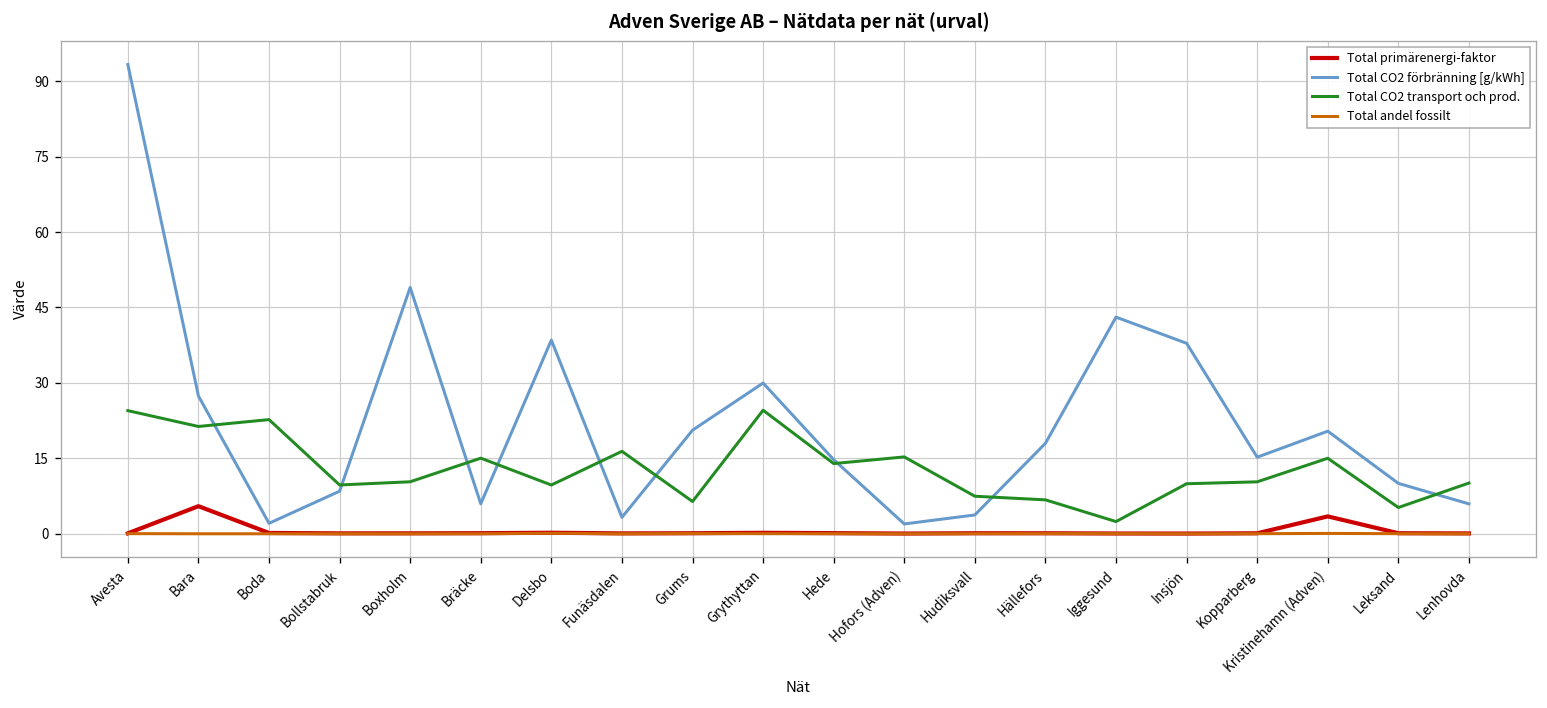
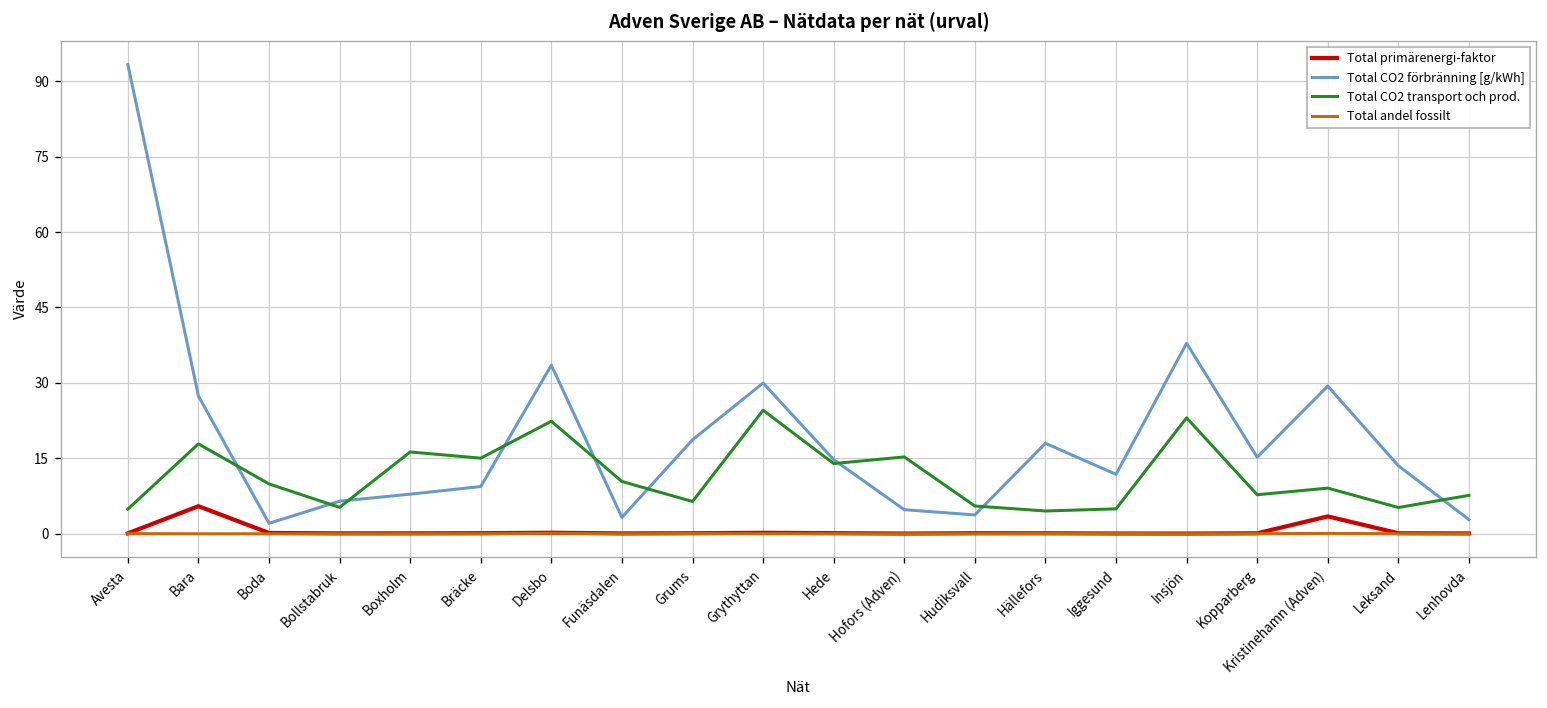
Total CO2 transport och prod., Avesta: 24 -> 5
Total CO2 transport och prod., Bara: 21 -> 18
Total CO2 transport och prod., Boda: 23 -> 10
Total CO2 förbränning [g/kWh], Bollstabruk: 8 -> 6
Total CO2 transport och prod., Bollstabruk: 10 -> 5
Total CO2 förbränning [g/kWh], Boxholm: 49 -> 8
Total CO2 transport och prod., Boxholm: 10 -> 16
Total CO2 förbränning [g/kWh], Bräcke: 6 -> 9
Total CO2 förbränning [g/kWh], Delsbo: 39 -> 34
Total CO2 transport och prod., Delsbo: 10 -> 22
Total CO2 transport och prod., Funäsdalen: 16 -> 10
Total CO2 förbränning [g/kWh], Grums: 21 -> 19
Total CO2 förbränning [g/kWh], Hofors (Adven): 2 -> 5
Total CO2 transport och prod., Hudiksvall: 7 -> 6
Total CO2 transport och prod., Hällefors: 7 -> 5
Total CO2 förbränning [g/kWh], Iggesund: 43 -> 12
Total CO2 transport och prod., Iggesund: 2 -> 5
Total CO2 transport och prod., Insjön: 10 -> 23
Total CO2 transport och prod., Kopparberg: 10 -> 8
Total CO2 förbränning [g/kWh], Kristinehamn (Adven): 20 -> 29
Total CO2 transport och prod., Kristinehamn (Adven): 15 -> 9
Total CO2 förbränning [g/kWh], Leksand: 10 -> 14
Total CO2 förbränning [g/kWh], Lenhovda: 6 -> 3
Total CO2 transport och prod., Lenhovda: 10 -> 8
